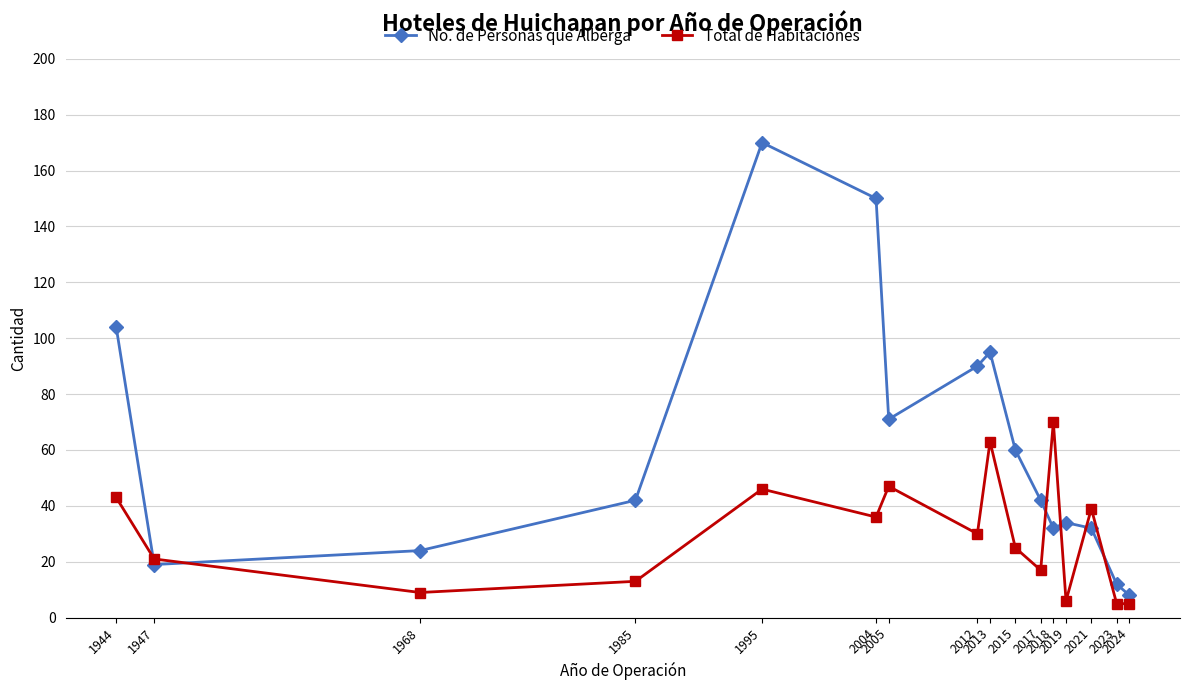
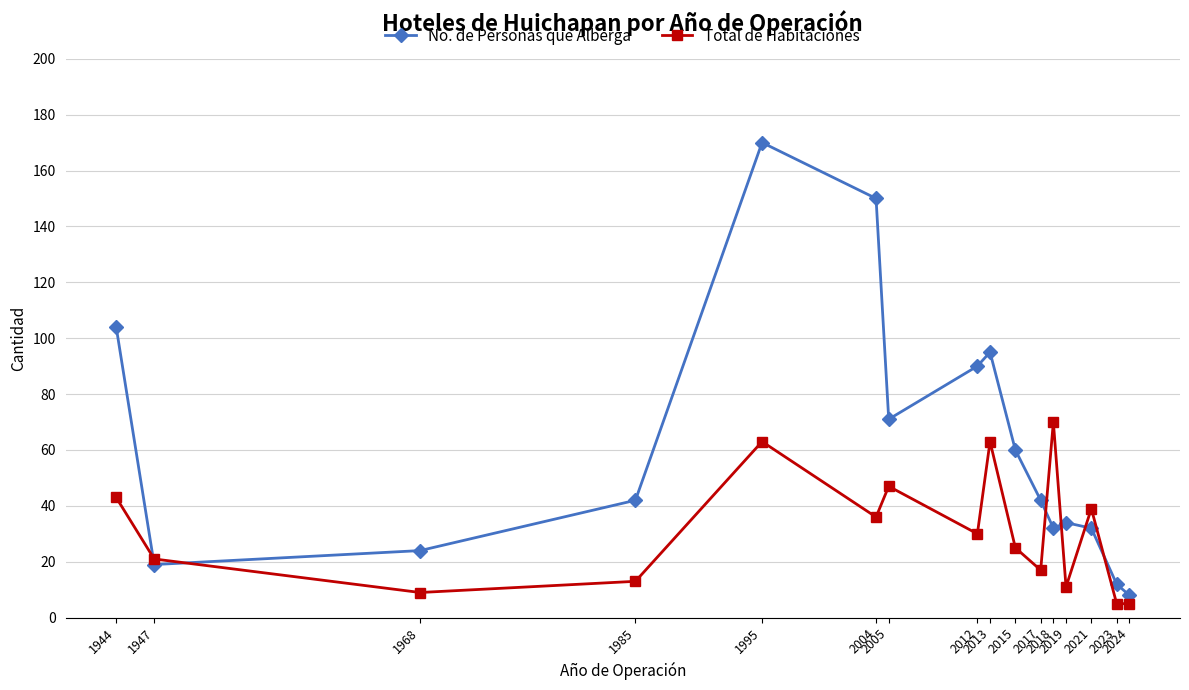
Total de Habitaciones, 1995: 46 -> 63
Total de Habitaciones, 2019: 6 -> 11
